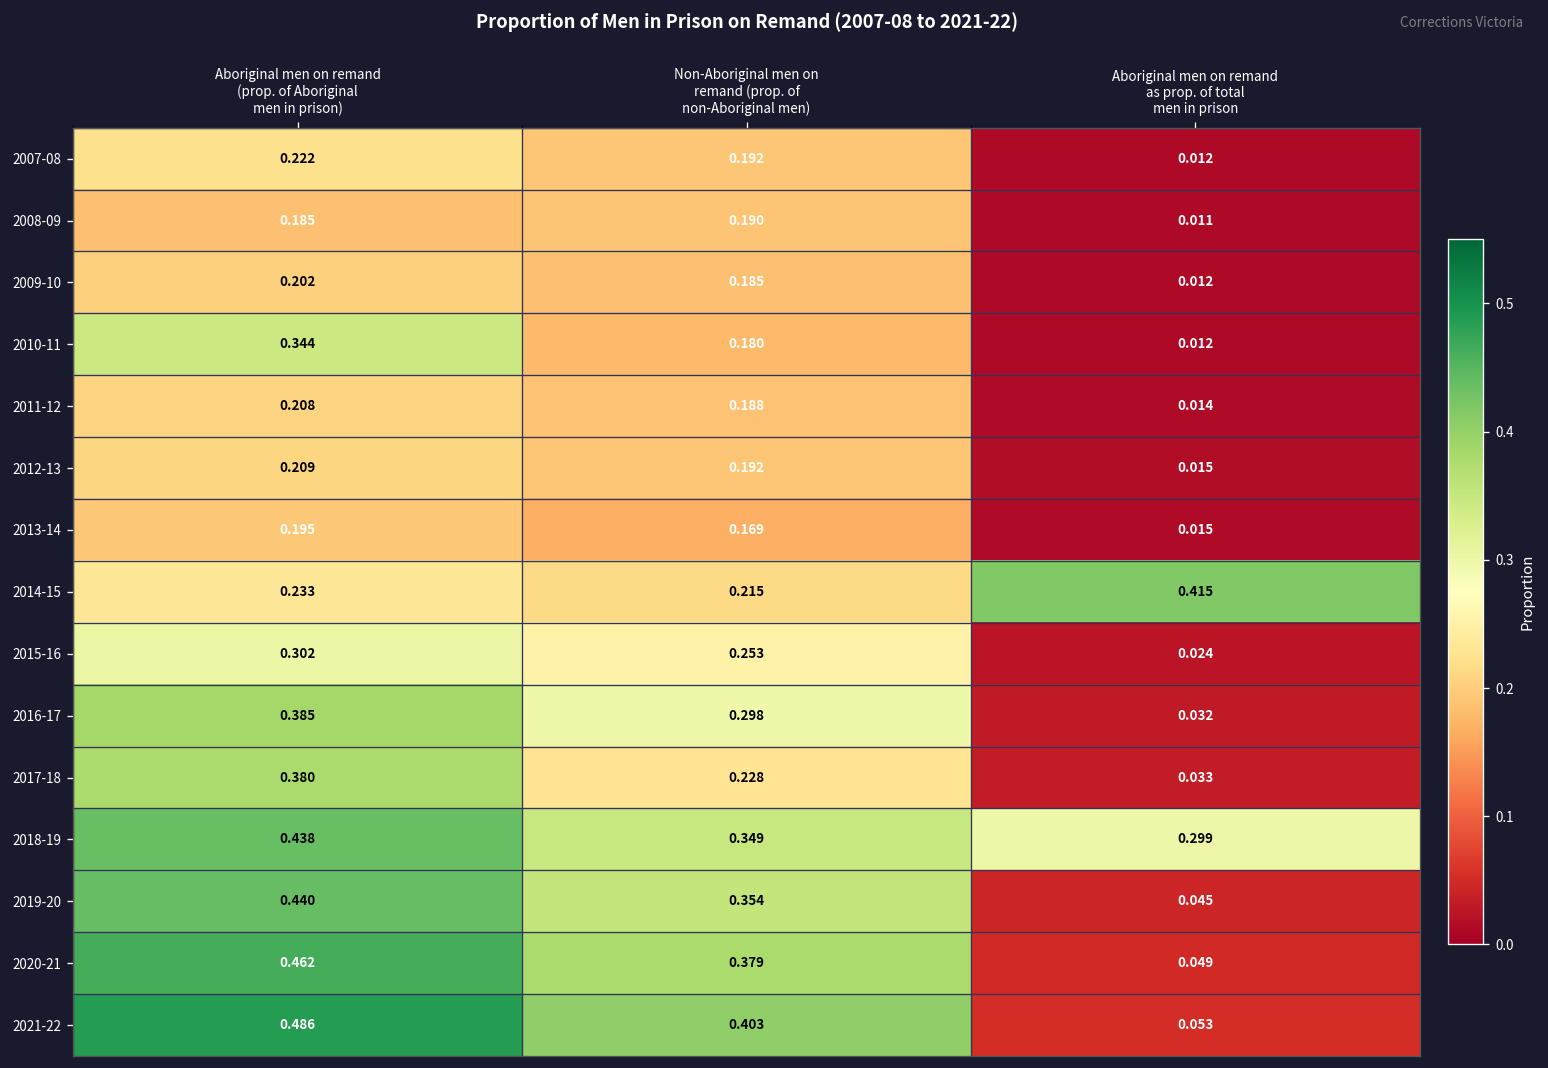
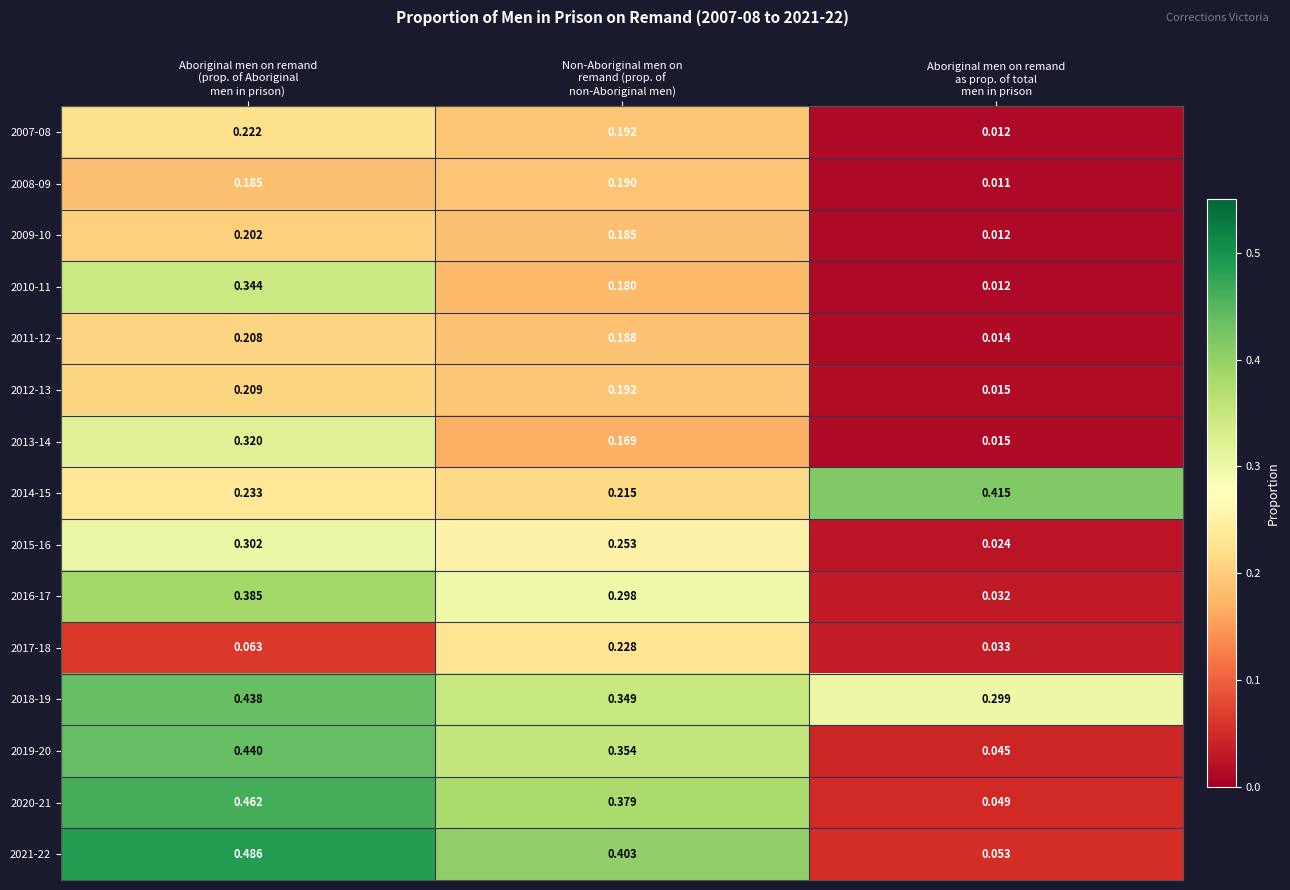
2013-14, Aboriginal men on remand (prop. of Aboriginal men in prison): 0.195 -> 0.320
2017-18, Aboriginal men on remand (prop. of Aboriginal men in prison): 0.380 -> 0.063
